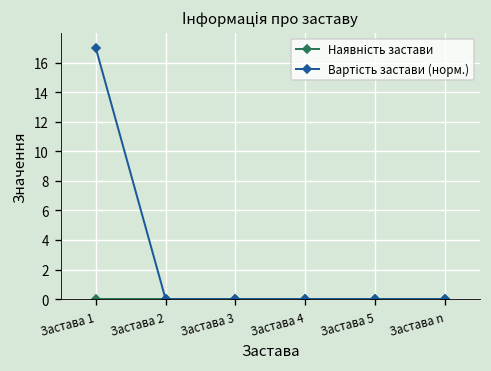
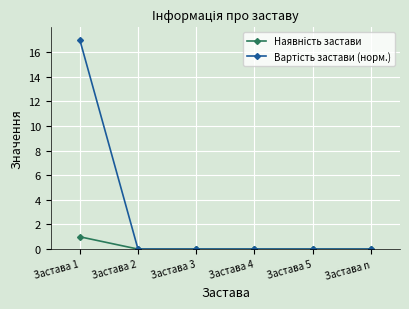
Наявність застави, Застава 1: 0 -> 1
